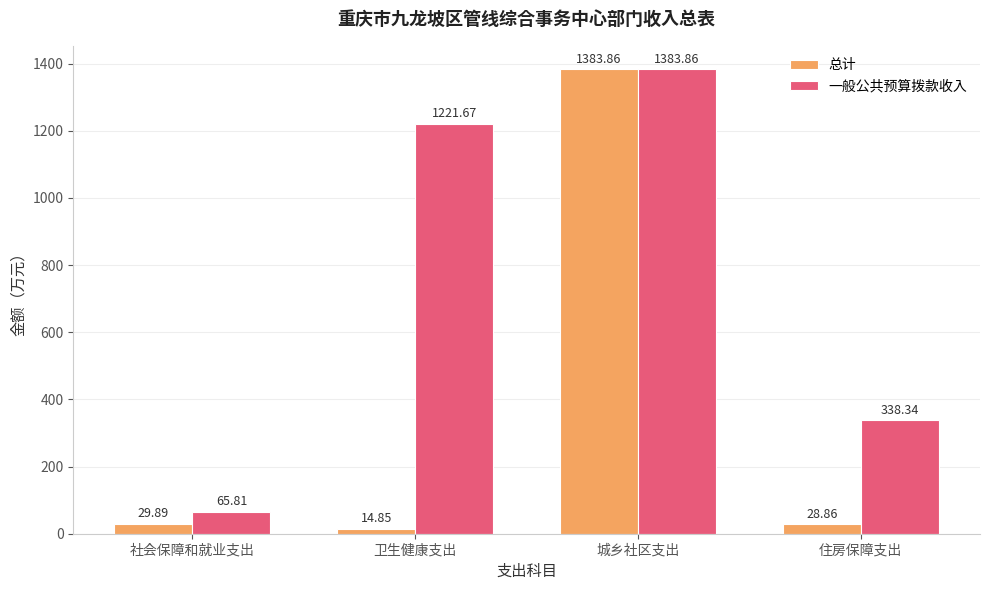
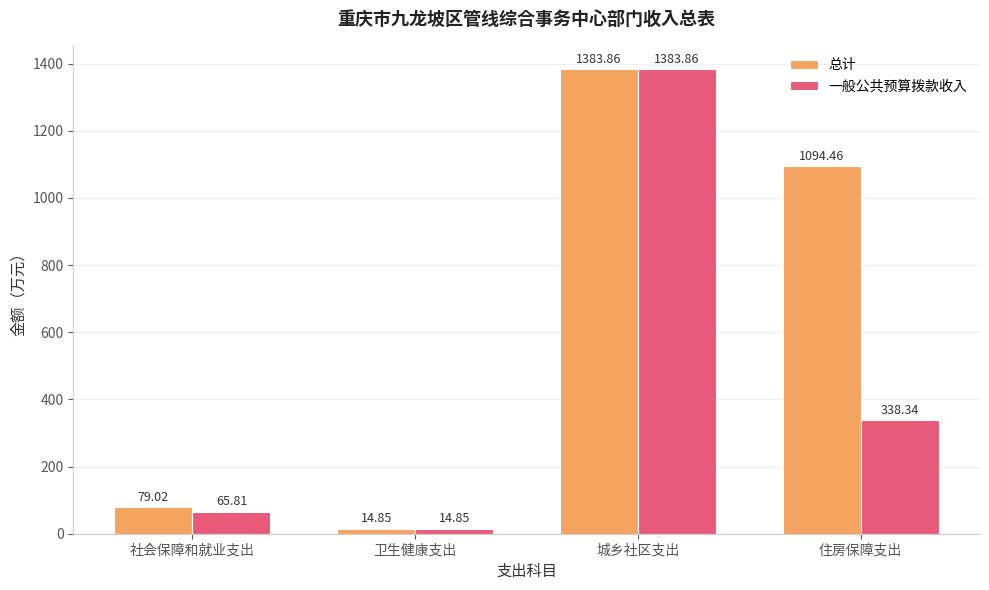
总计, 社会保障和就业支出: 29.89 -> 79.02
一般公共预算拨款收入, 卫生健康支出: 1221.67 -> 14.85
总计, 住房保障支出: 28.86 -> 1094.46
